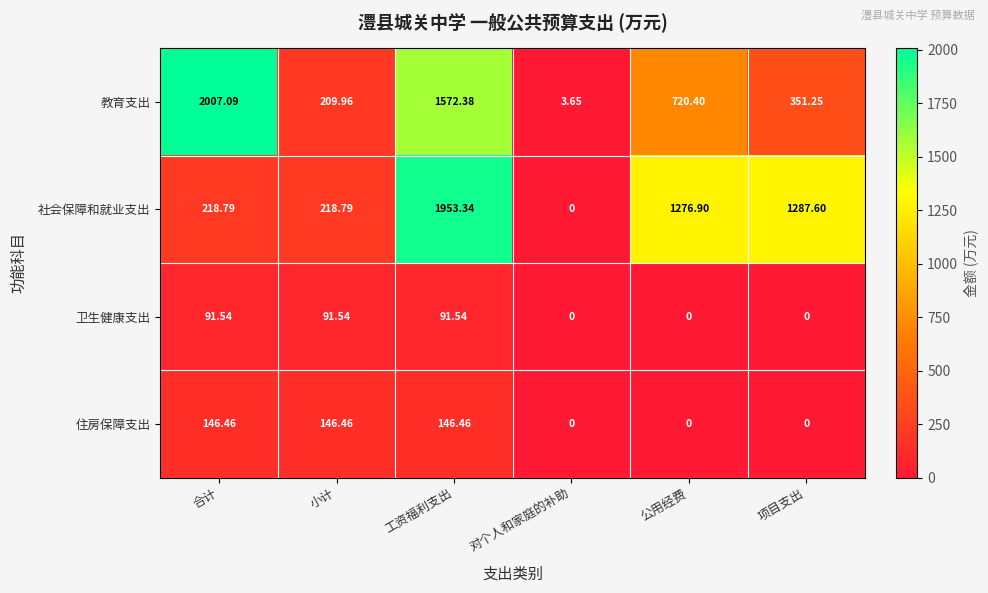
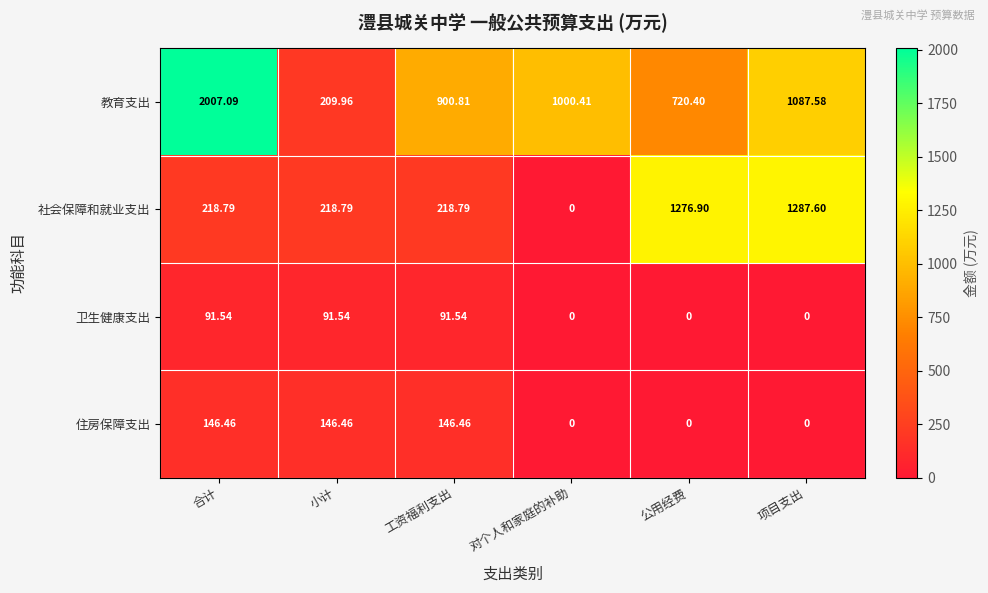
教育支出, 工资福利支出: 1572.38 -> 900.81
教育支出, 对个人和家庭的补助: 3.65 -> 1000.41
教育支出, 项目支出: 351.25 -> 1087.58
社会保障和就业支出, 工资福利支出: 1953.34 -> 218.79
